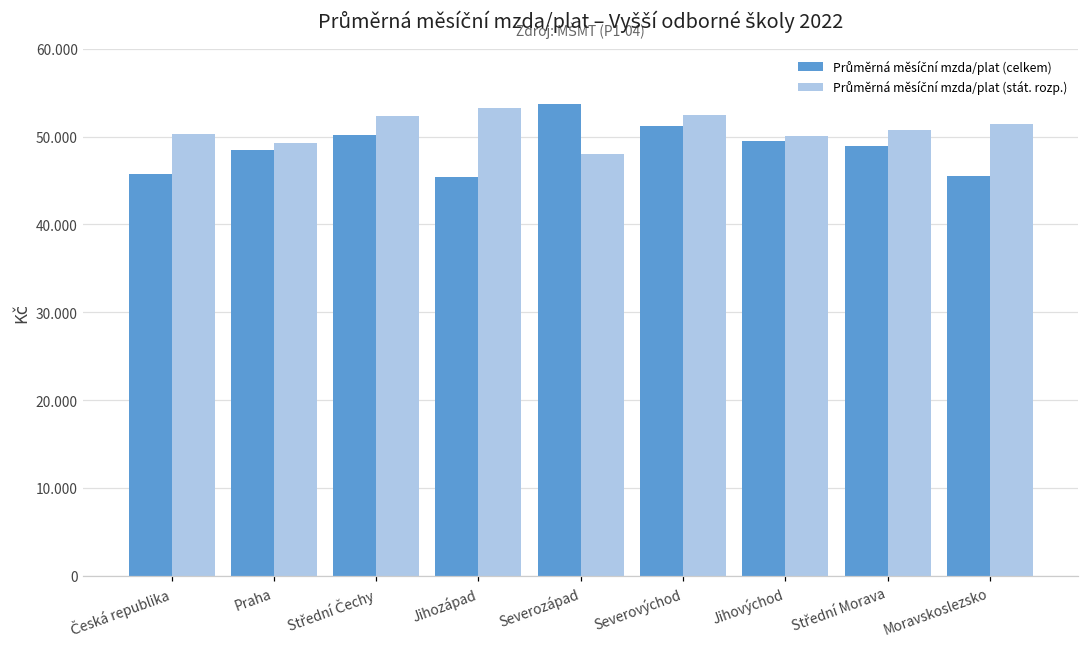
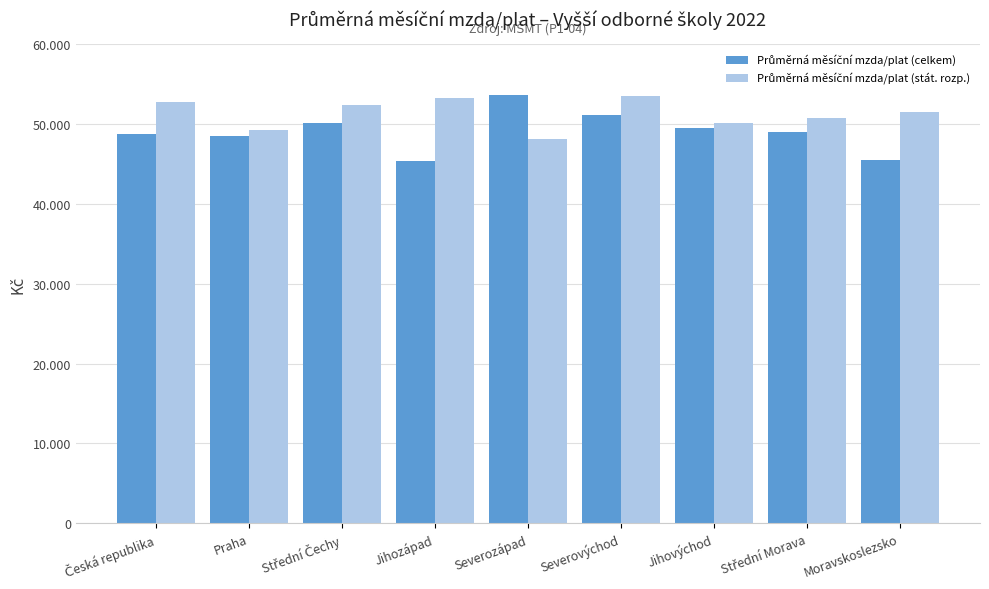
Průměrná měsíční mzda/plat (celkem), Česká republika: 46 -> 49
Průměrná měsíční mzda/plat (stát. rozp.), Česká republika: 50 -> 53
Průměrná měsíční mzda/plat (stát. rozp.), Severovýchod: 53 -> 54
